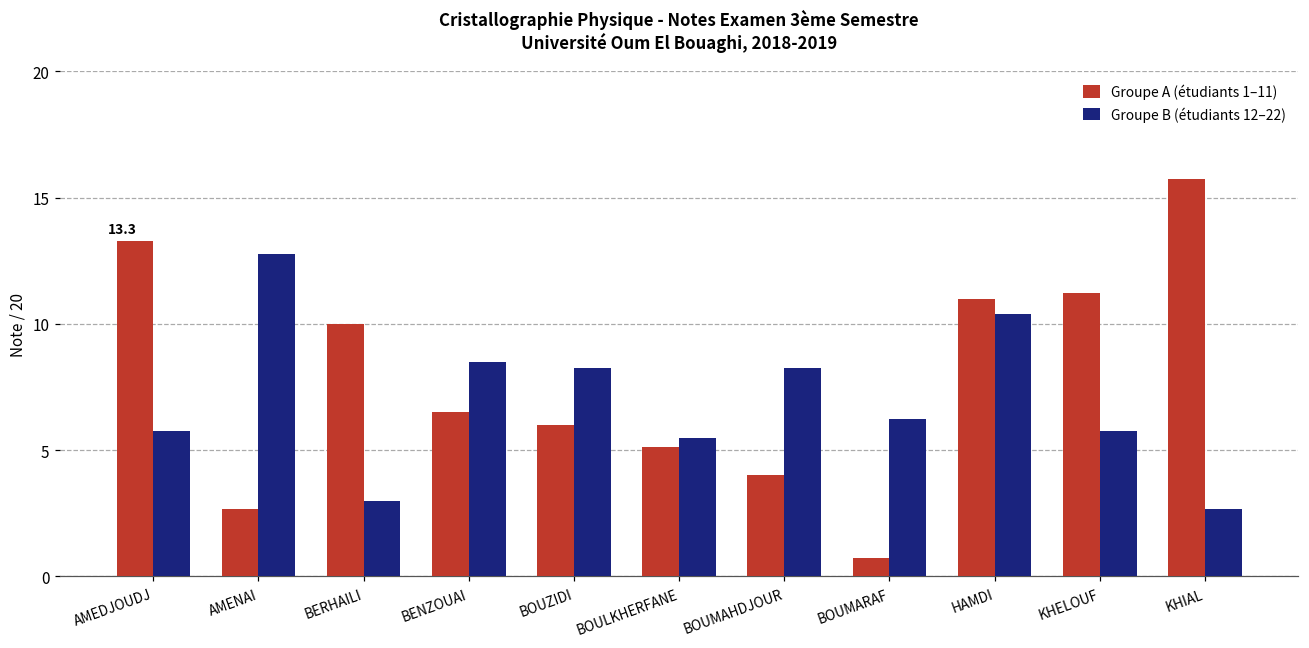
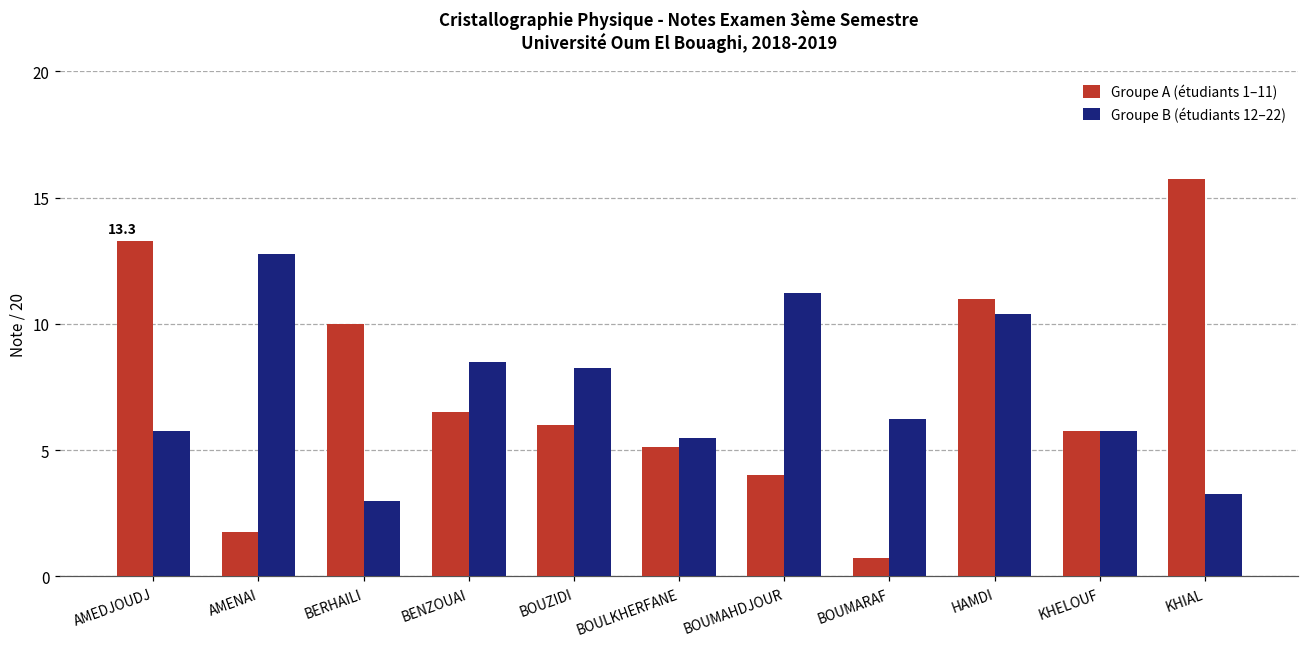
Groupe A (étudiants 1–11), AMENAI: 2.7 -> 1.8
Groupe B (étudiants 12–22), BOUMAHDJOUR: 8.3 -> 11.2
Groupe A (étudiants 1–11), KHELOUF: 11.2 -> 5.8
Groupe B (étudiants 12–22), KHIAL: 2.7 -> 3.3
